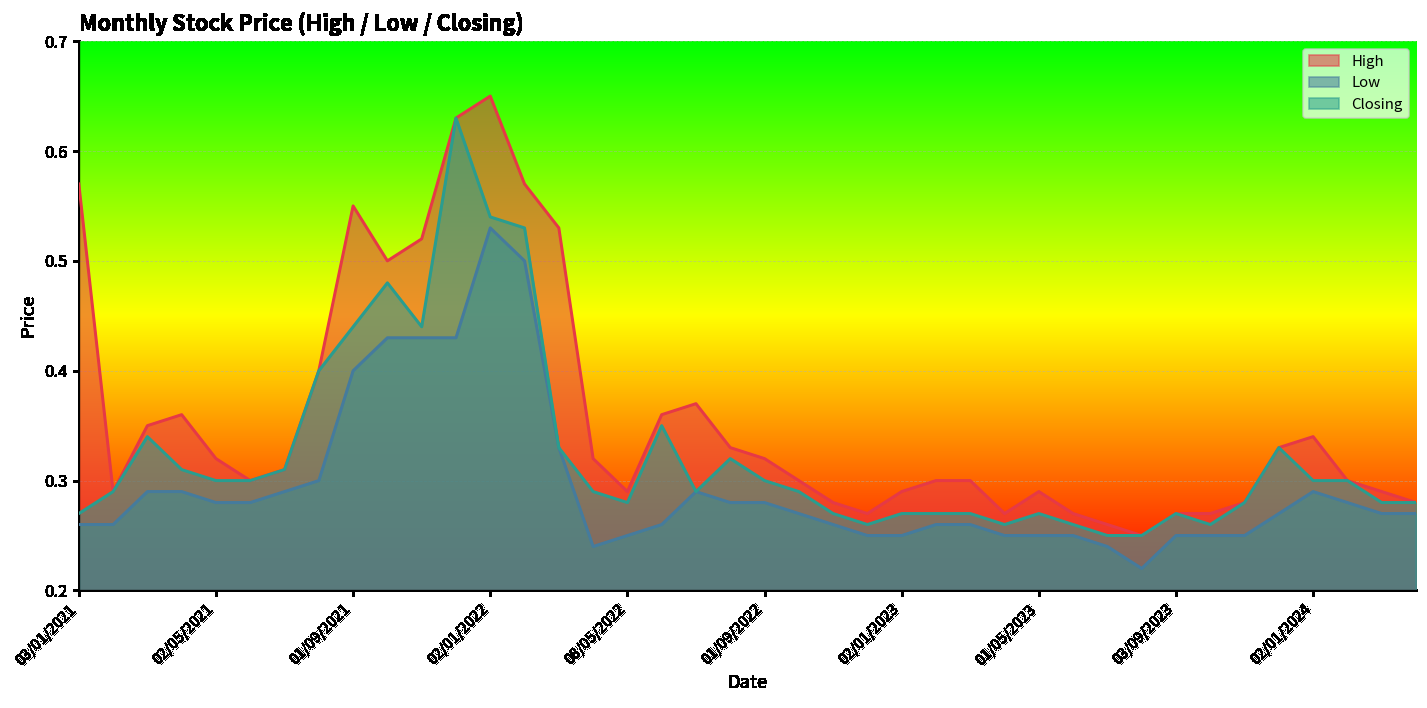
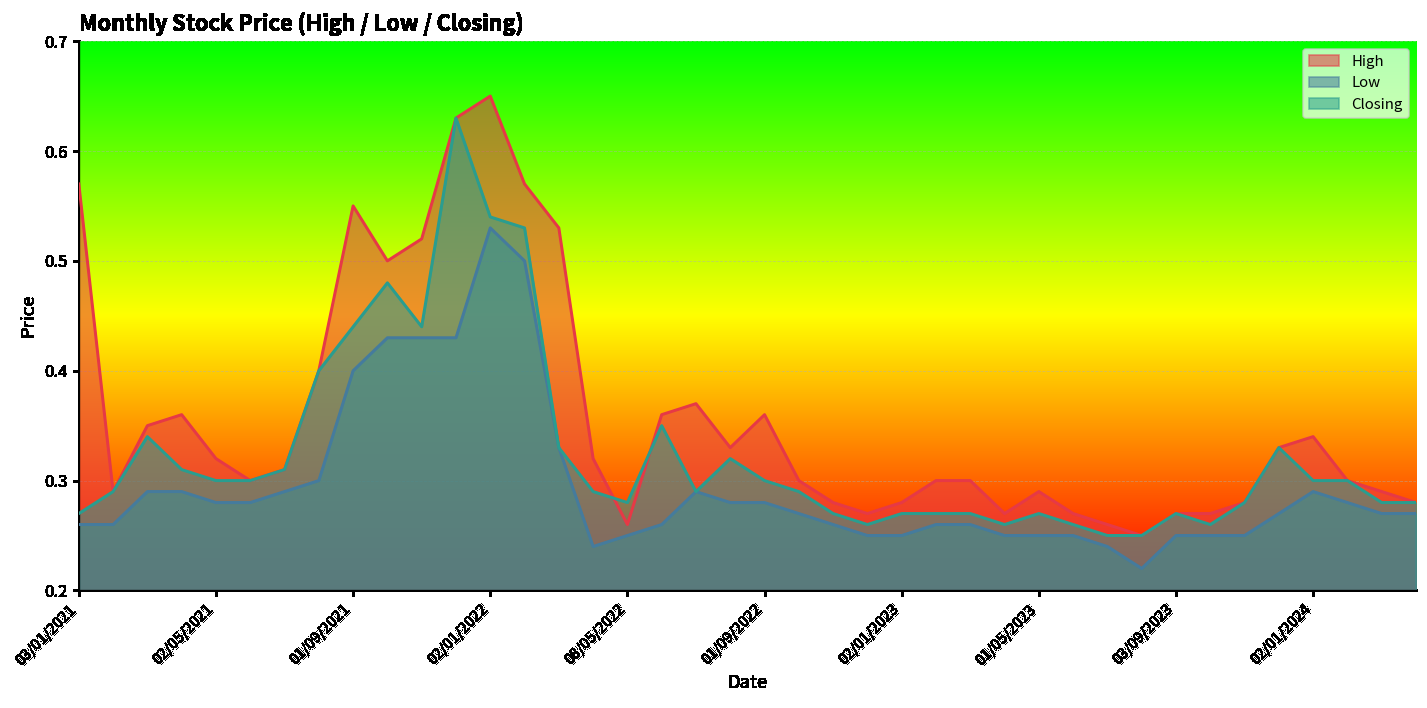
High, 08/05/2022: 0.29 -> 0.26
High, 01/09/2022: 0.32 -> 0.36
High, 02/01/2023: 0.29 -> 0.28
